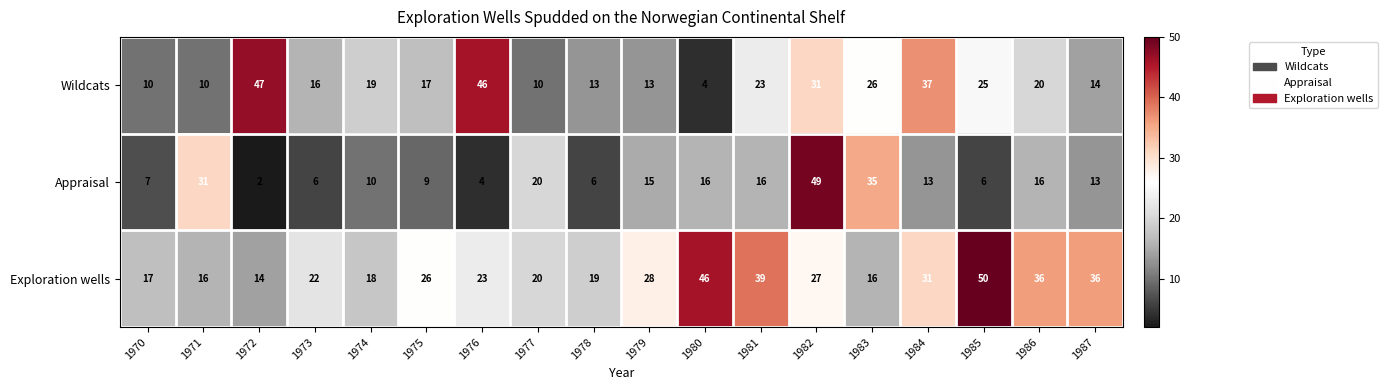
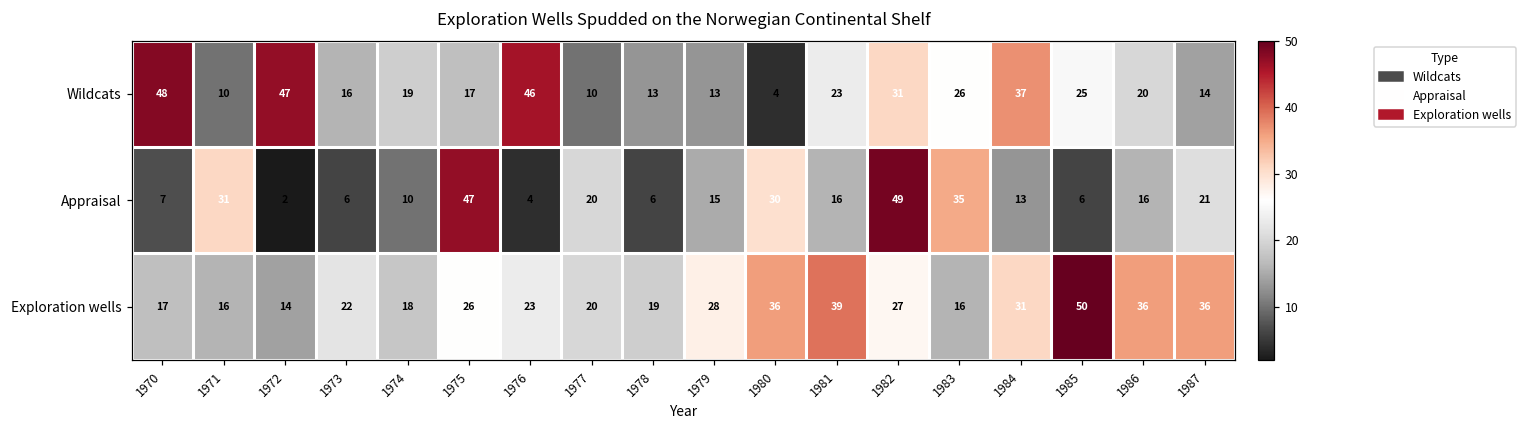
Wildcats, 1970: 10 -> 48
Appraisal, 1975: 9 -> 47
Appraisal, 1980: 16 -> 30
Appraisal, 1987: 13 -> 21
Exploration wells, 1980: 46 -> 36
